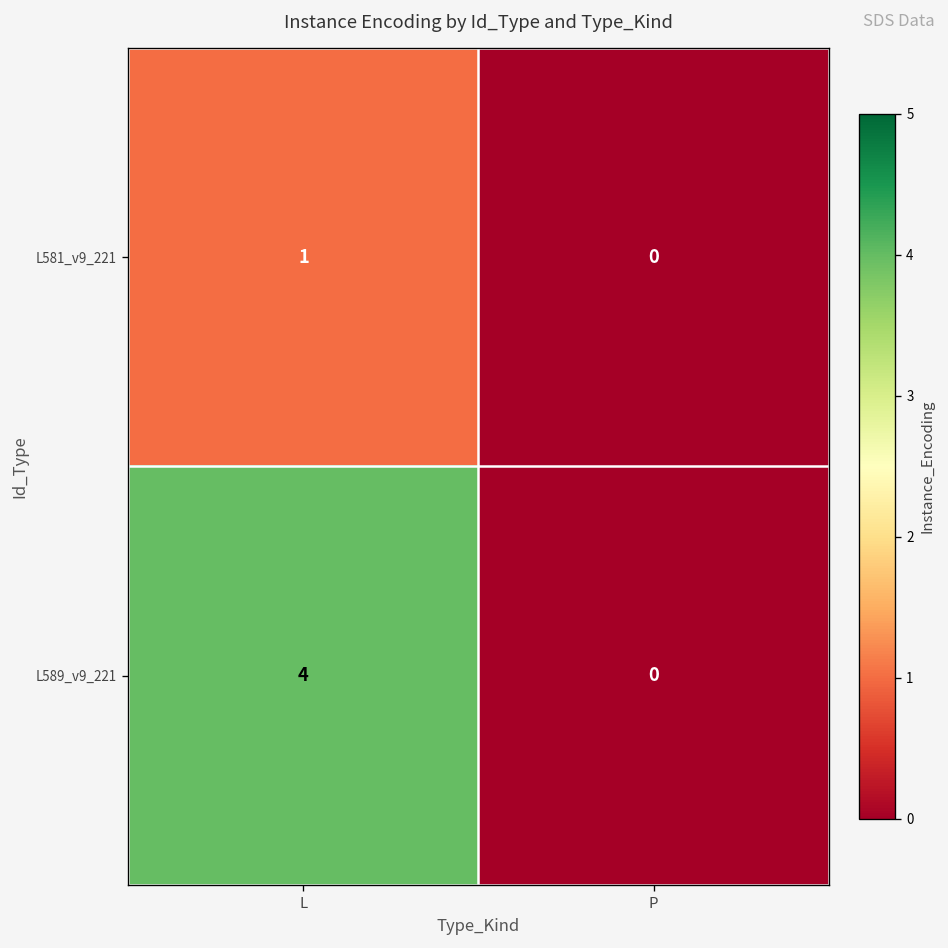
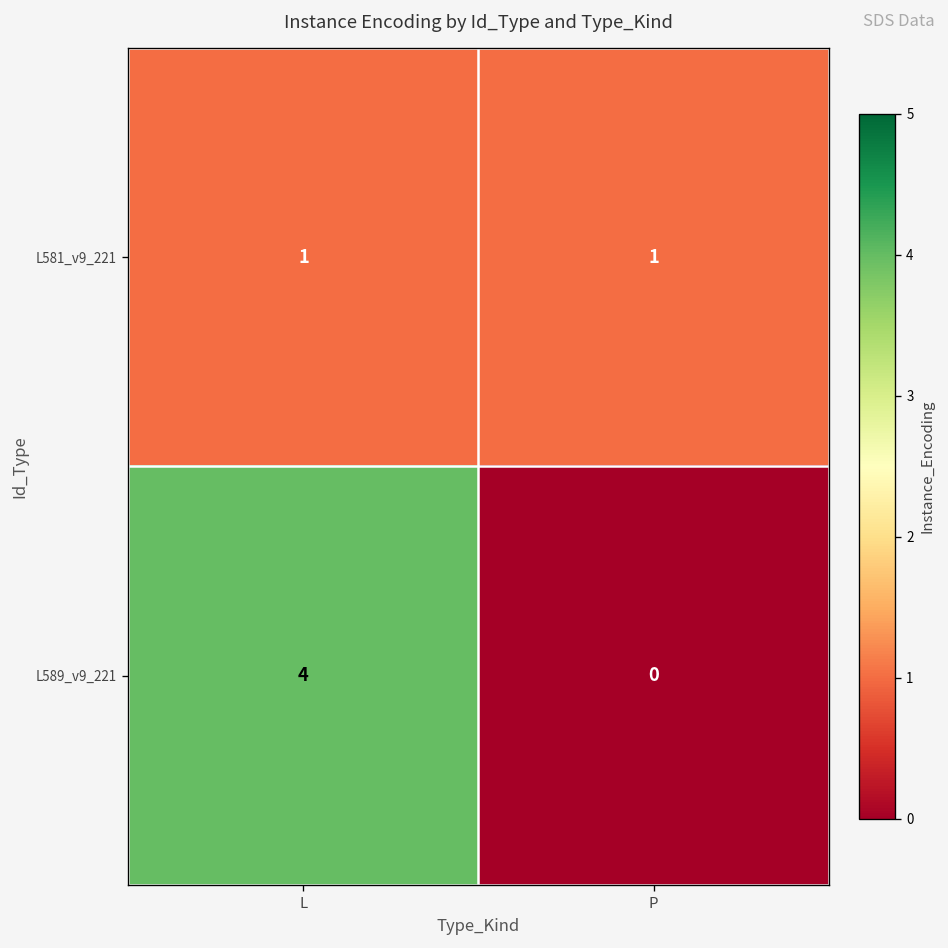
L581_v9_221, P: 0 -> 1
